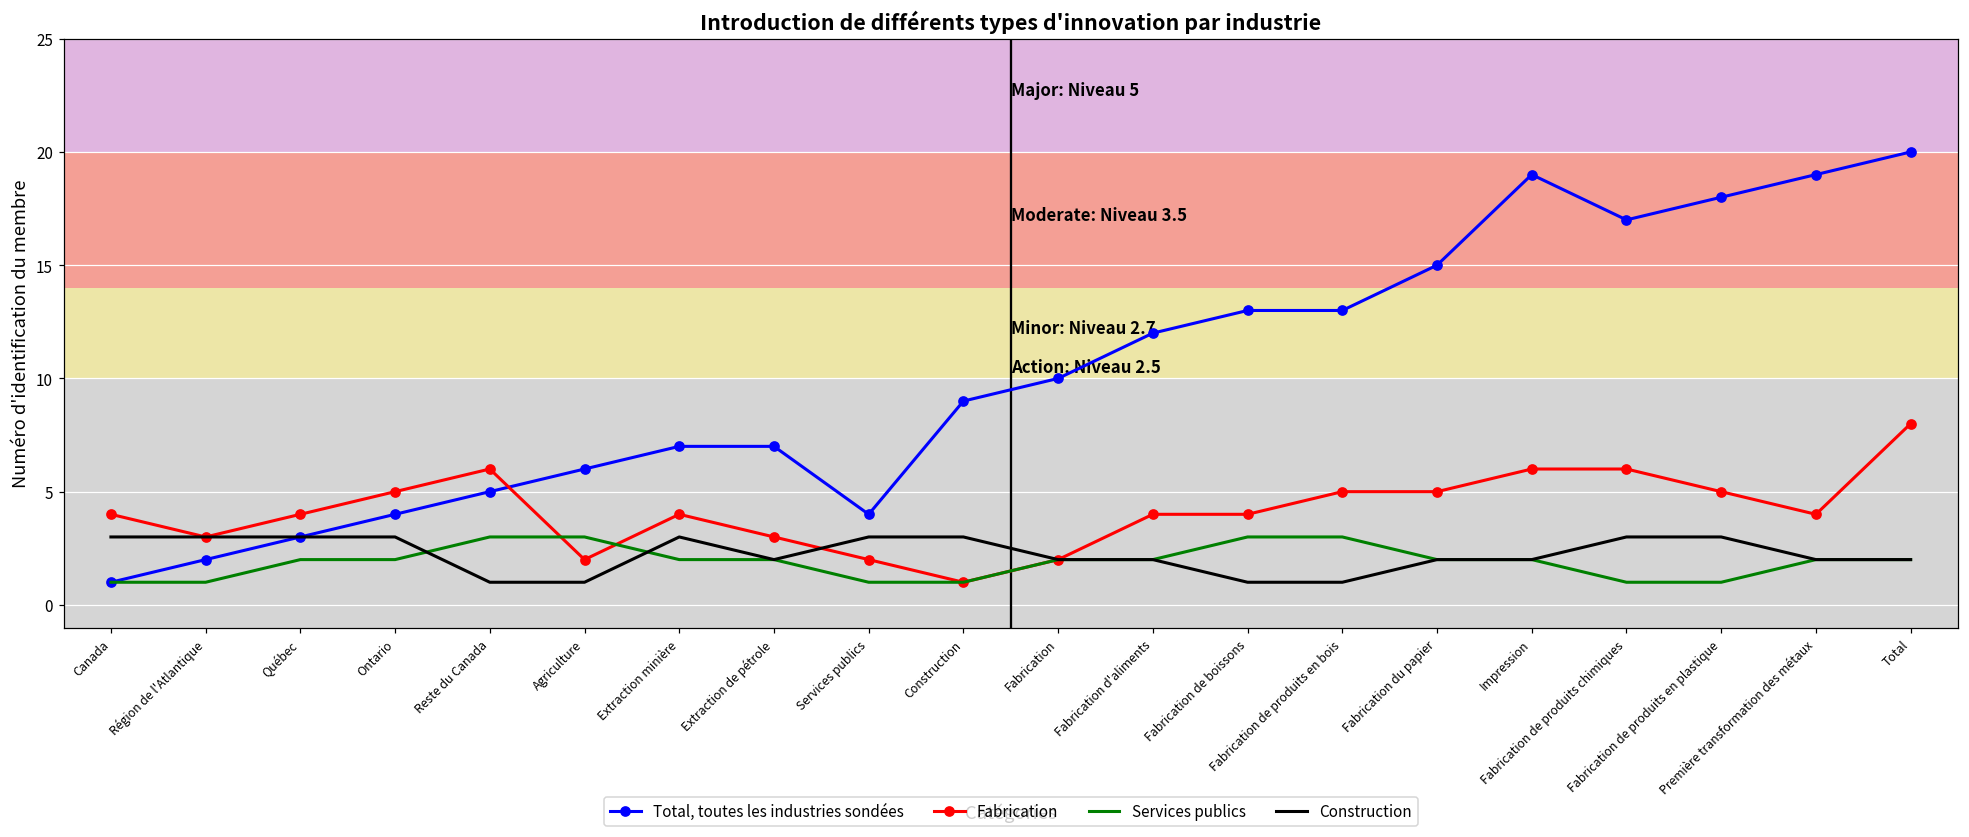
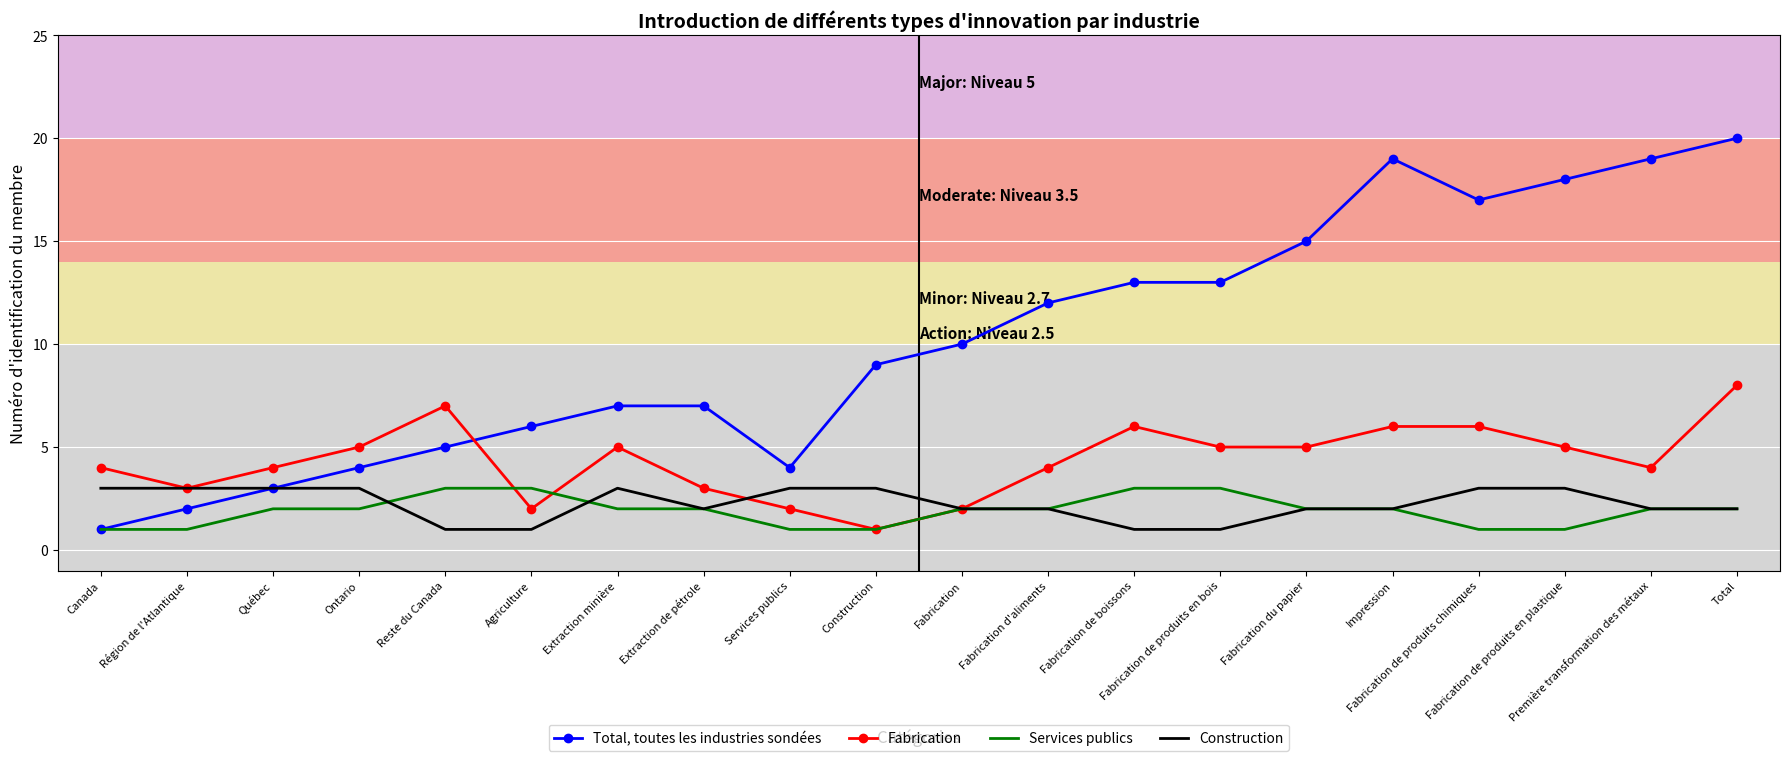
Fabrication, Reste du Canada: 6 -> 7
Fabrication, Extraction minière: 4 -> 5
Fabrication, Fabrication de boissons: 4 -> 6
